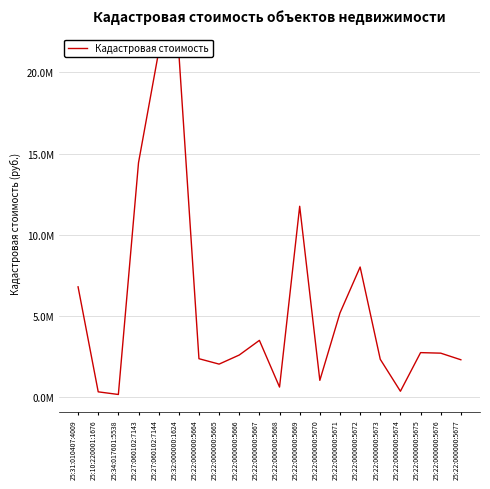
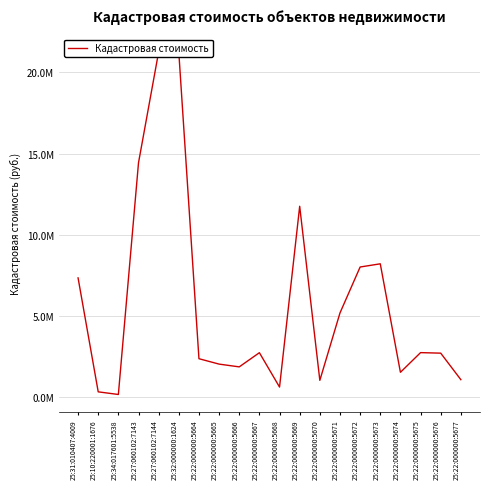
25:31:010407:4009: 6800000 -> 7300000
25:22:000000:5666: 2600000 -> 1900000
25:22:000000:5667: 3500000 -> 2700000
25:22:000000:5673: 2300000 -> 8200000
25:22:000000:5674: 400000 -> 1500000
25:22:000000:5677: 2300000 -> 1100000
